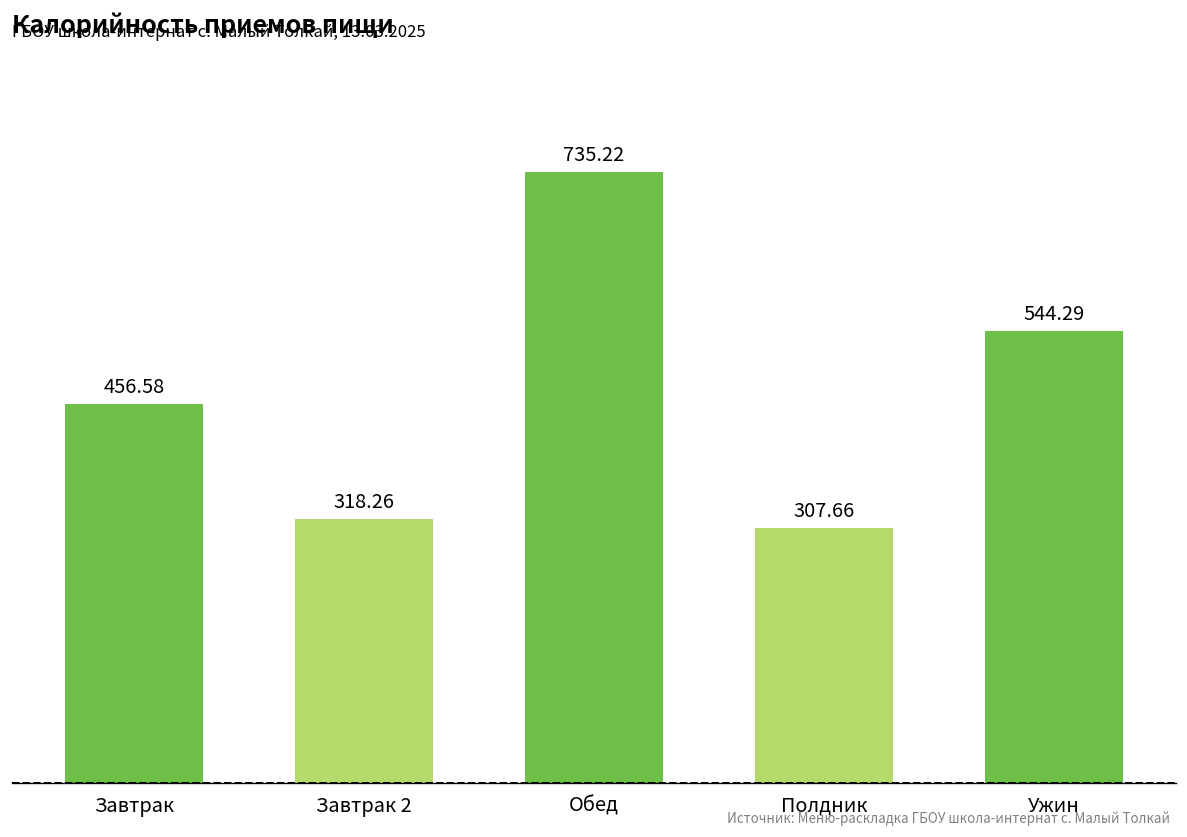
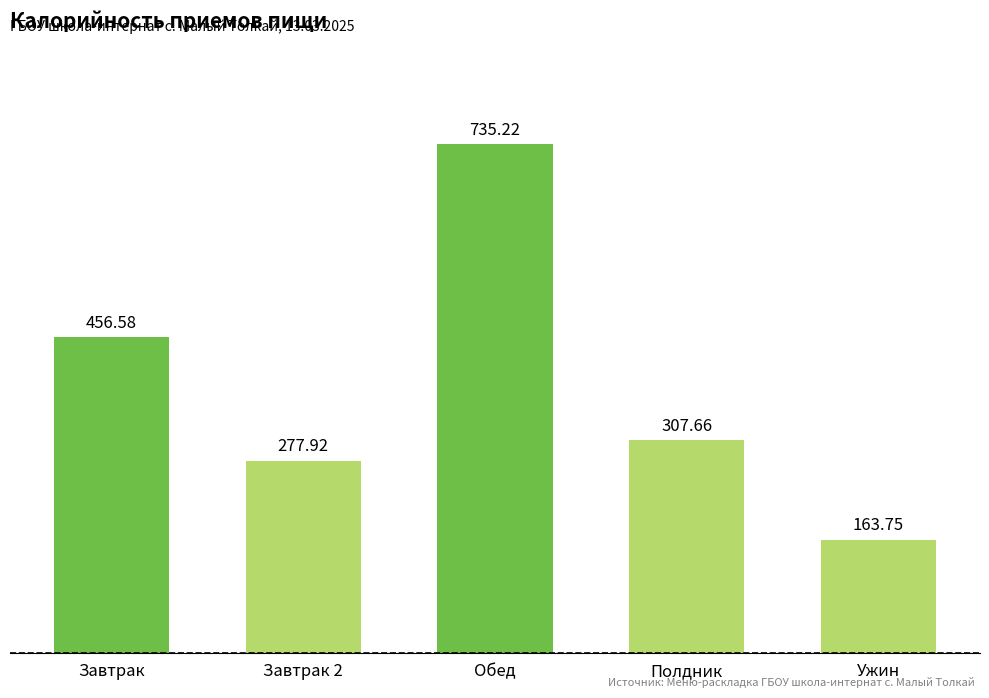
Завтрак 2: 318.26 -> 277.92
Ужин: 544.29 -> 163.75
